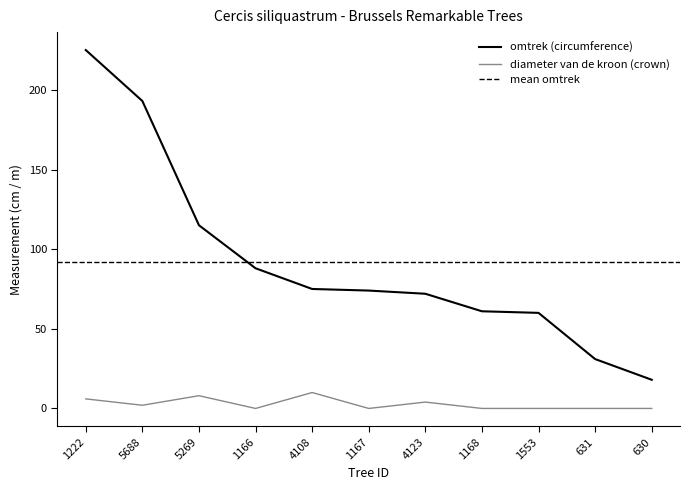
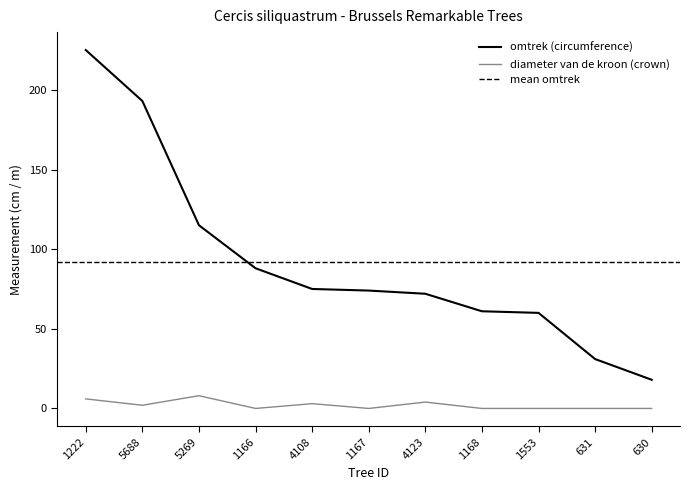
diameter van de kroon (crown), 4108: 10 -> 3
